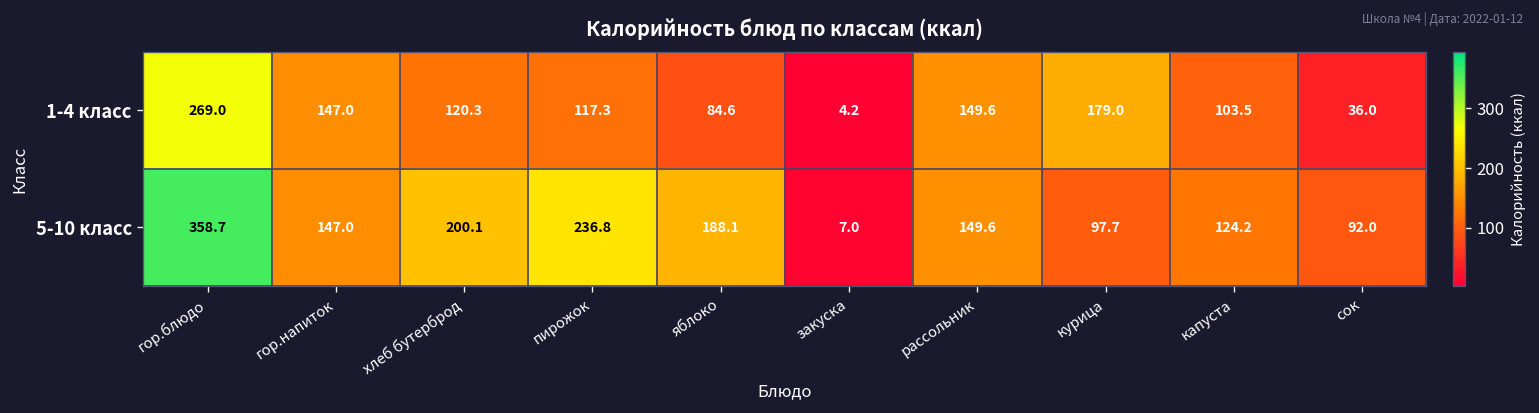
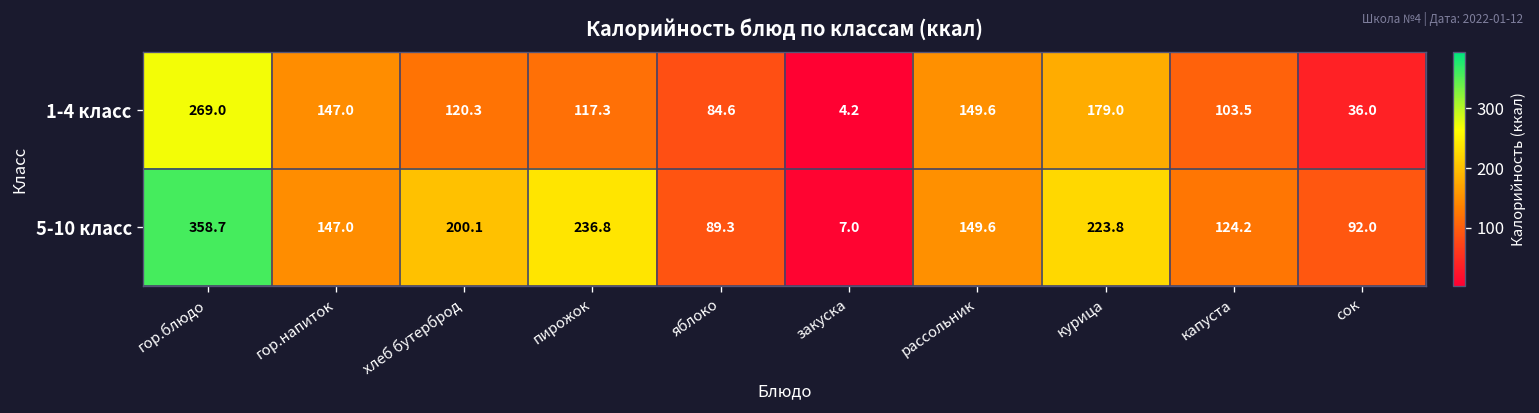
5-10 класс, яблоко: 188.1 -> 89.3
5-10 класс, курица: 97.7 -> 223.8
